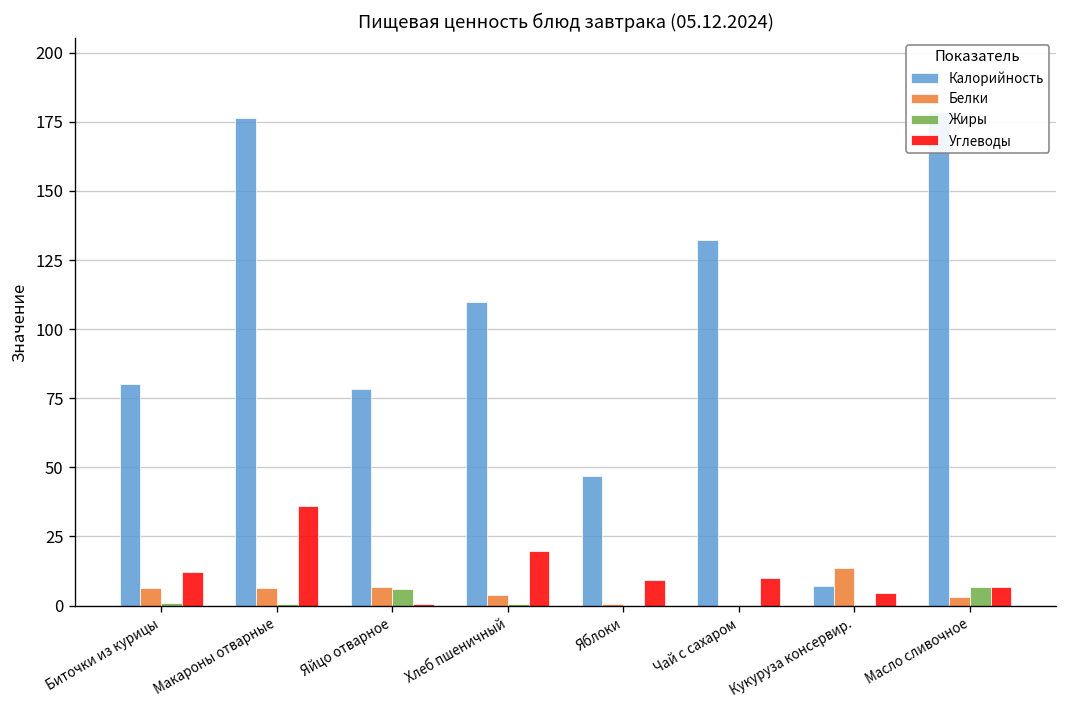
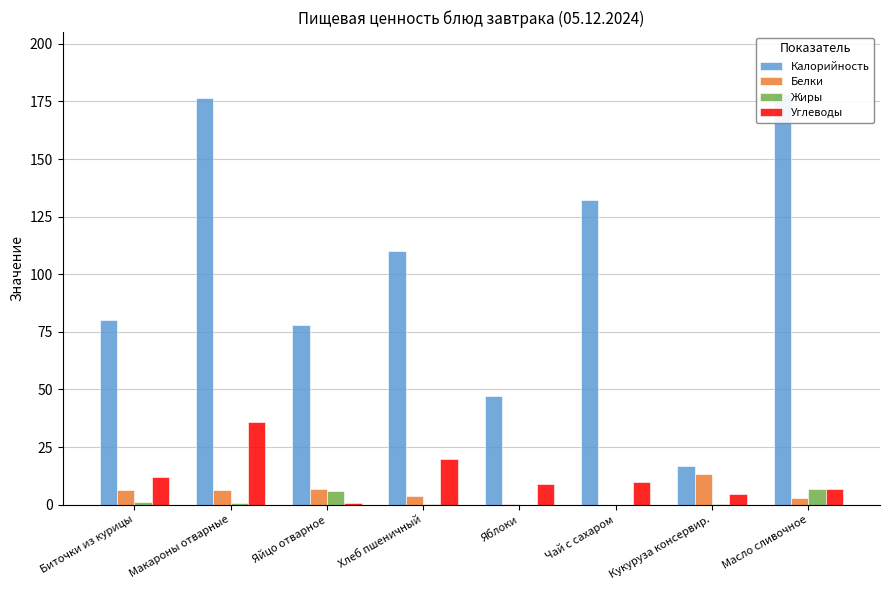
Калорийность, Кукуруза консервир.: 7 -> 17
